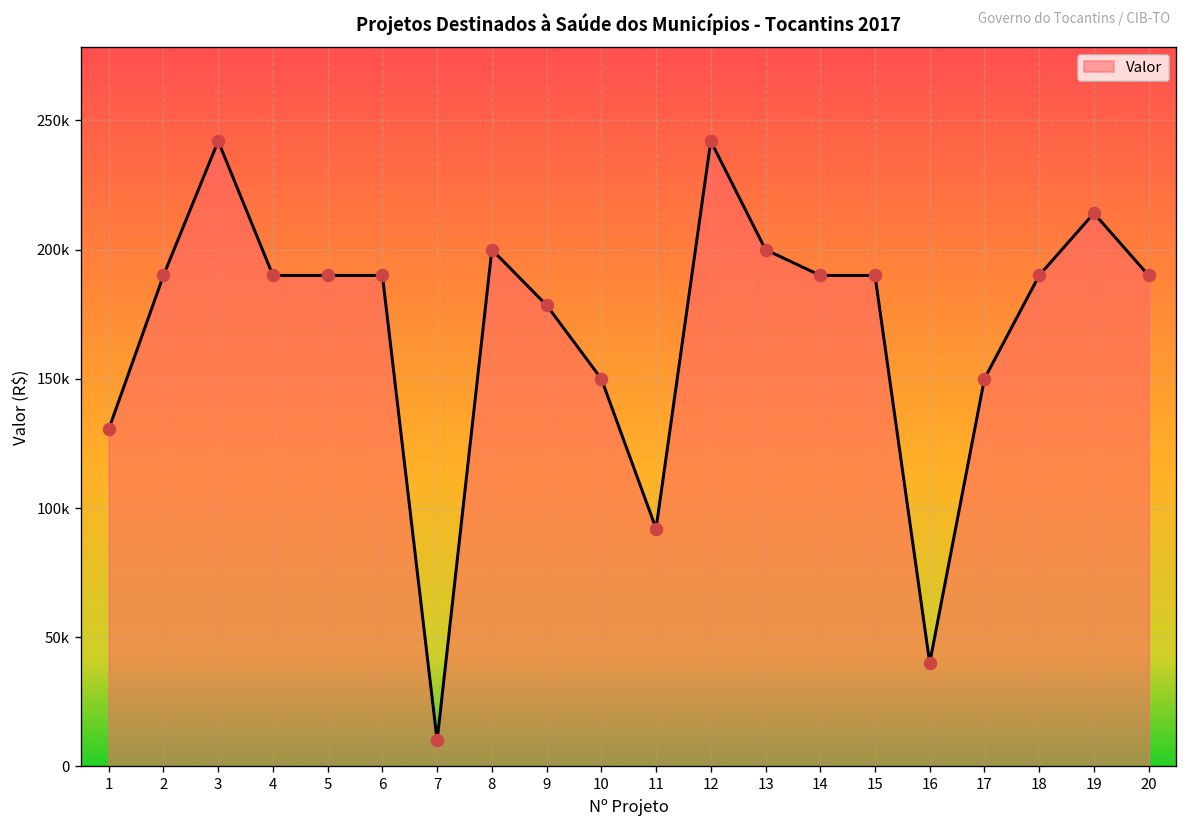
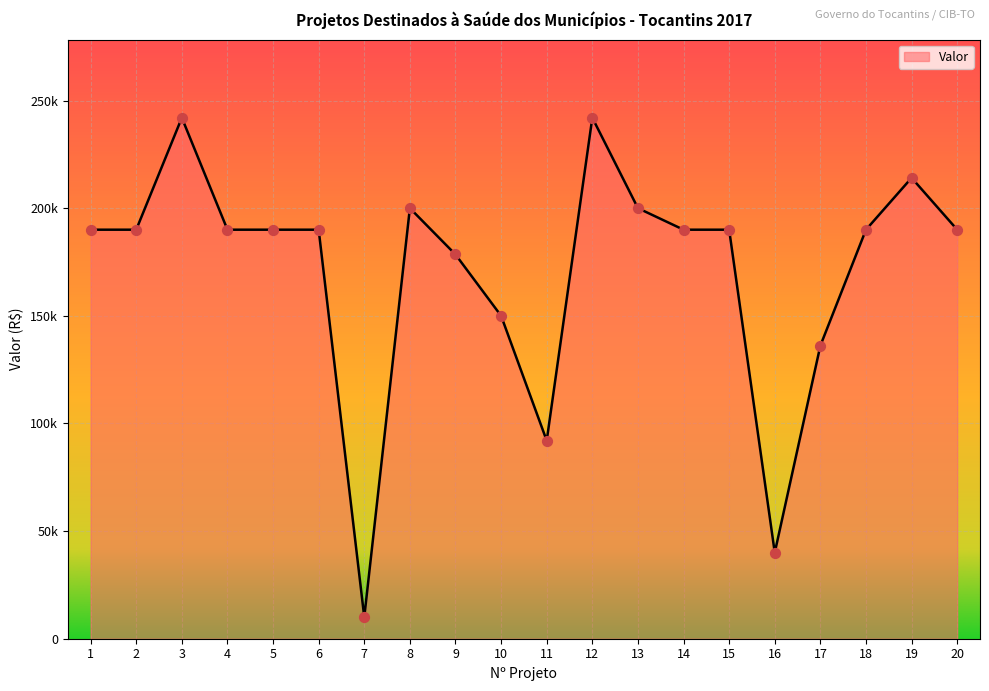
1: 130000 -> 190000
17: 150000 -> 136000
